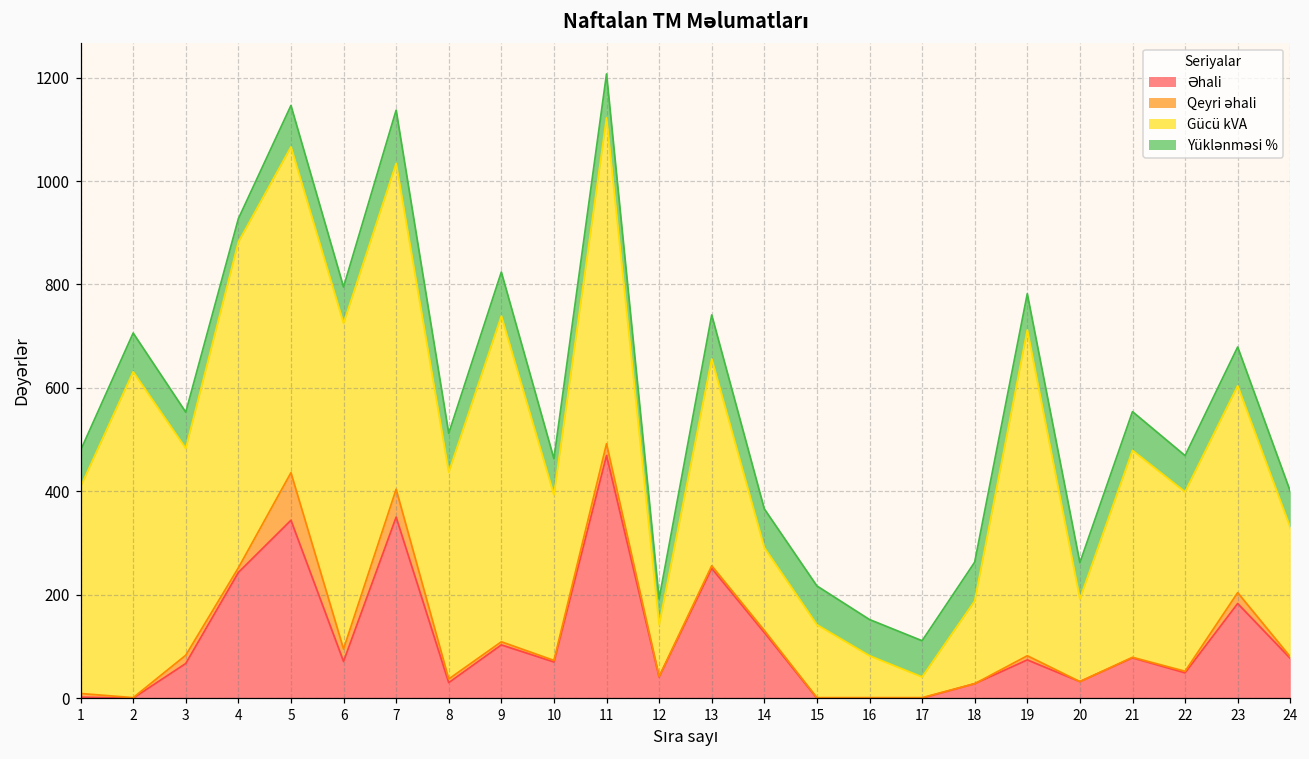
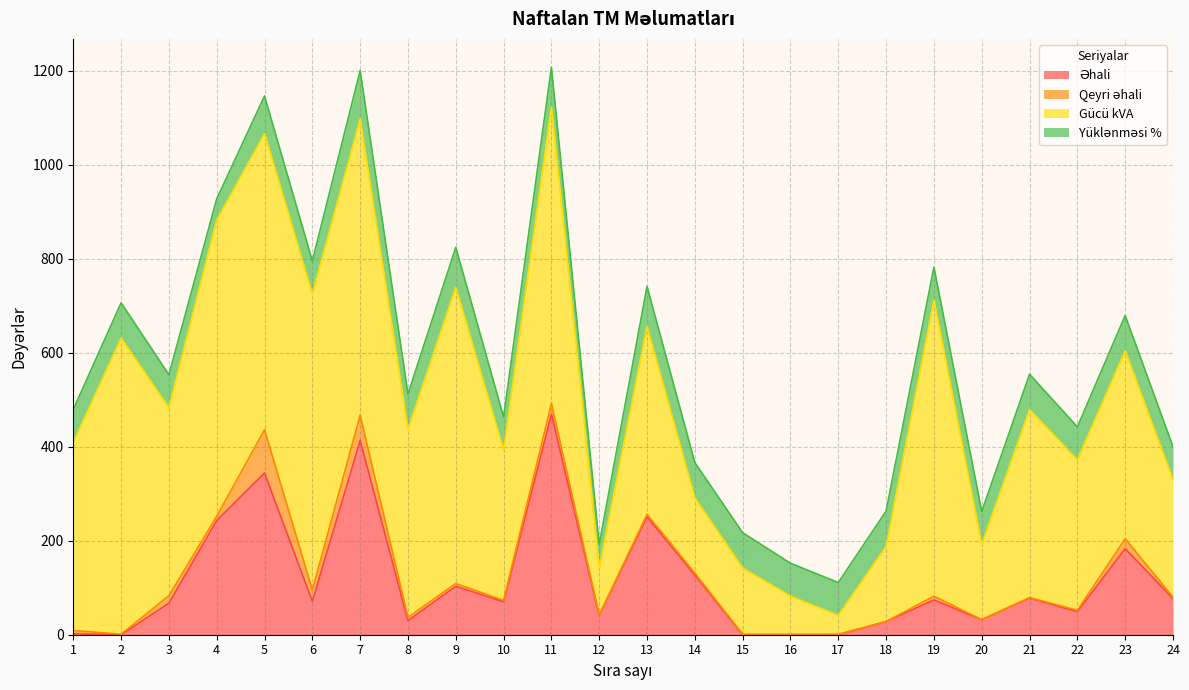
Əhali, 7: 350 -> 410
Gücü kVA, 22: 350 -> 320
